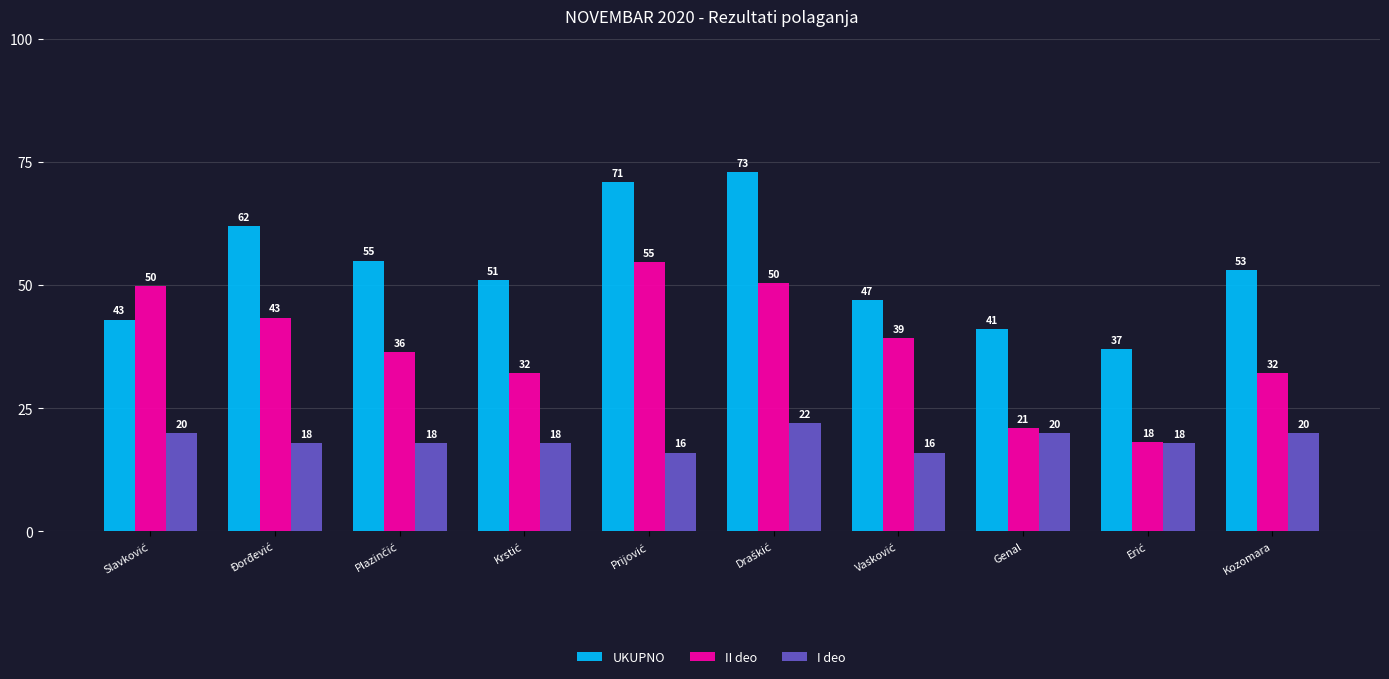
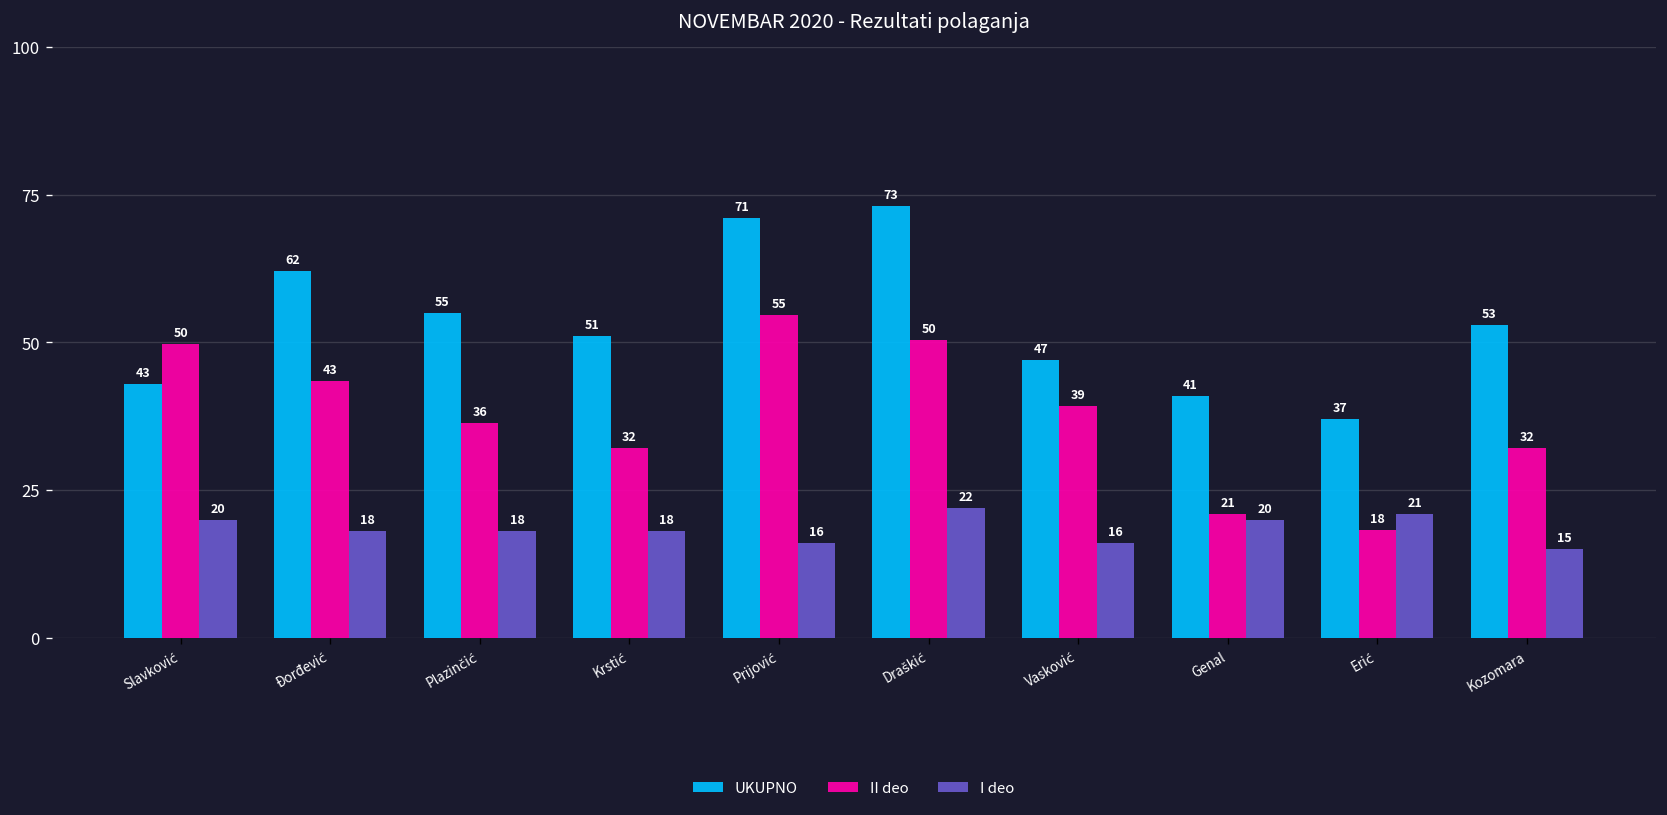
I deo, Erić: 18 -> 21
I deo, Kozomara: 20 -> 15
